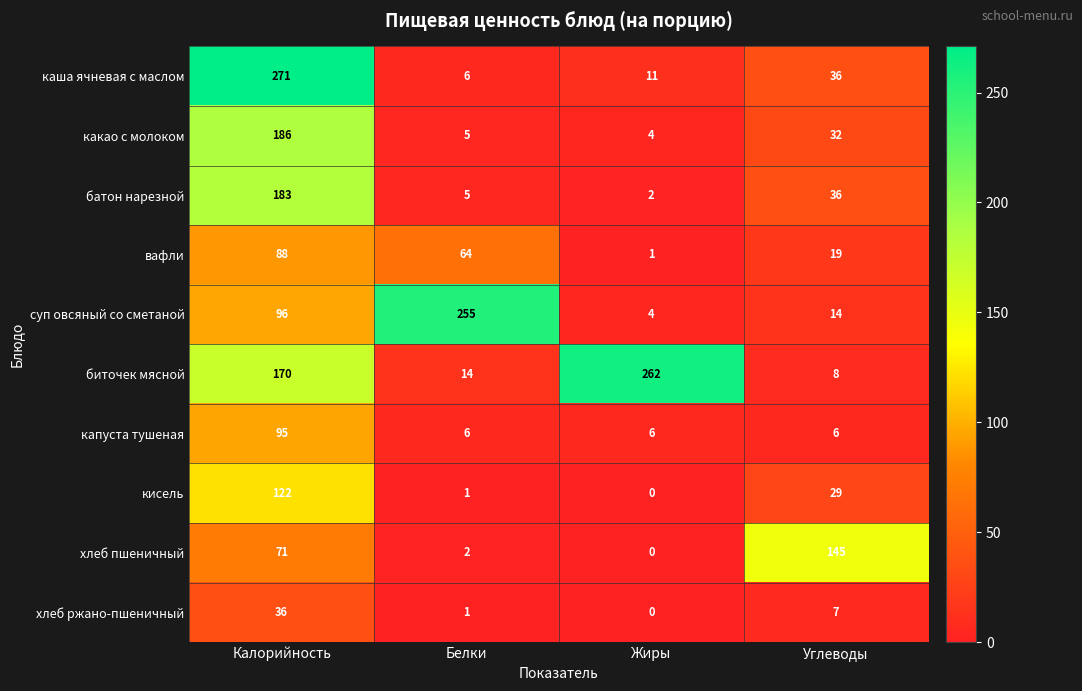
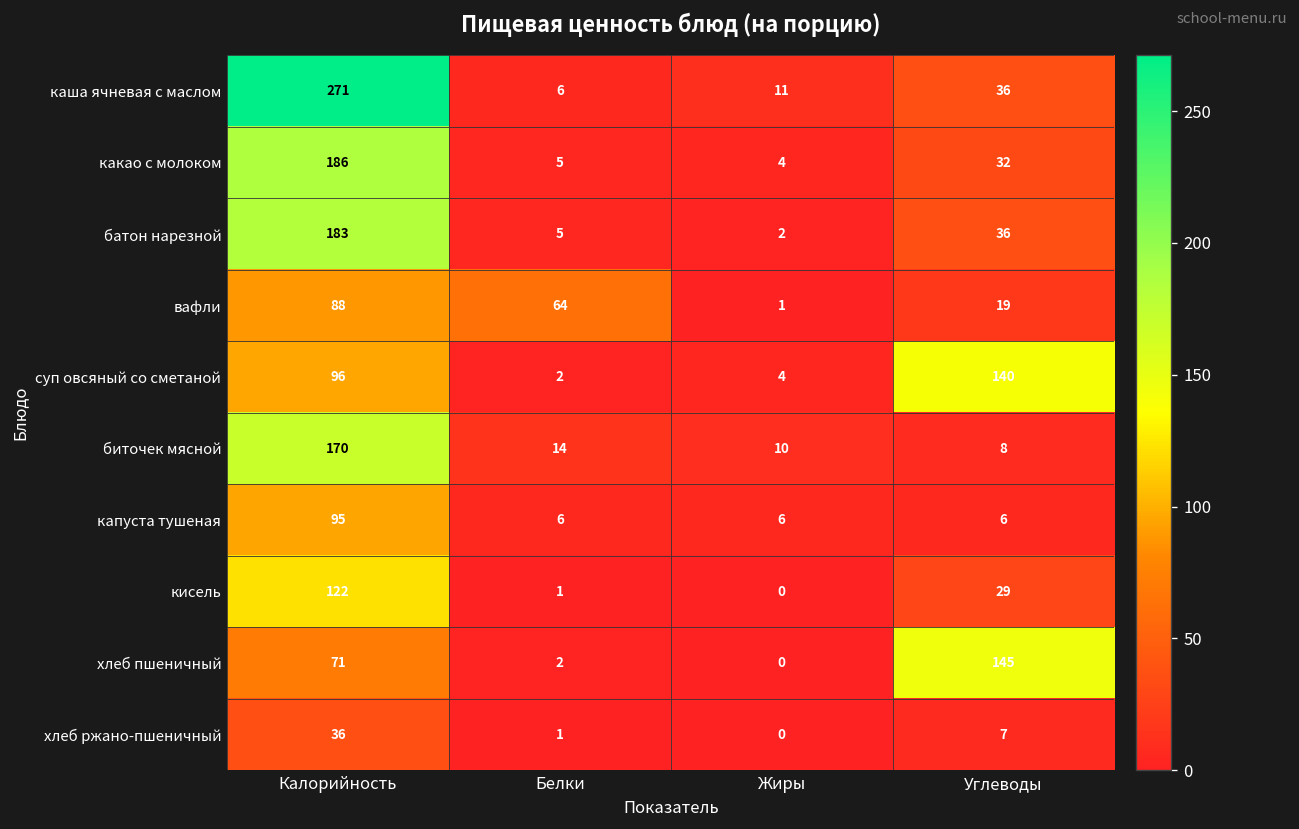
суп овсяный со сметаной, Белки: 255 -> 2
суп овсяный со сметаной, Углеводы: 14 -> 140
биточек мясной, Жиры: 262 -> 10
